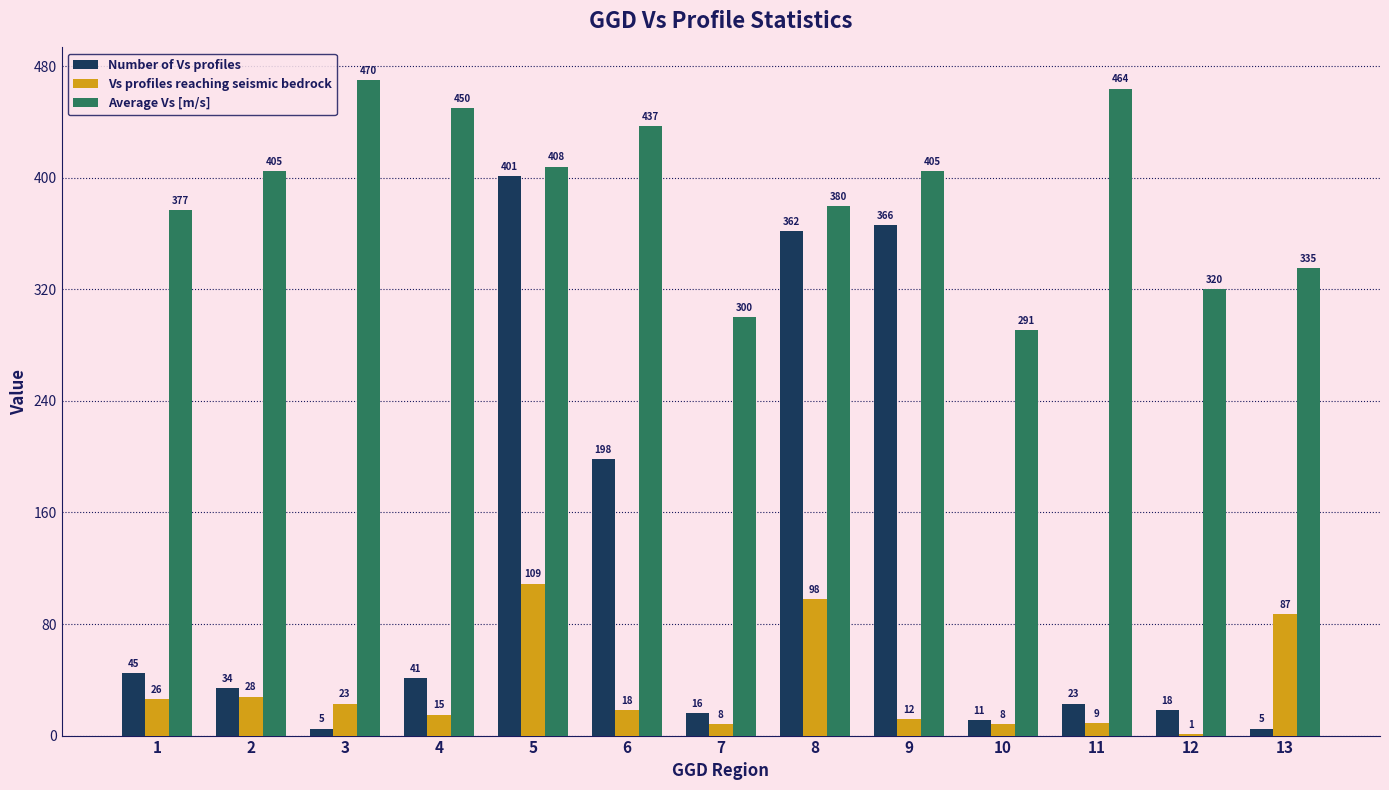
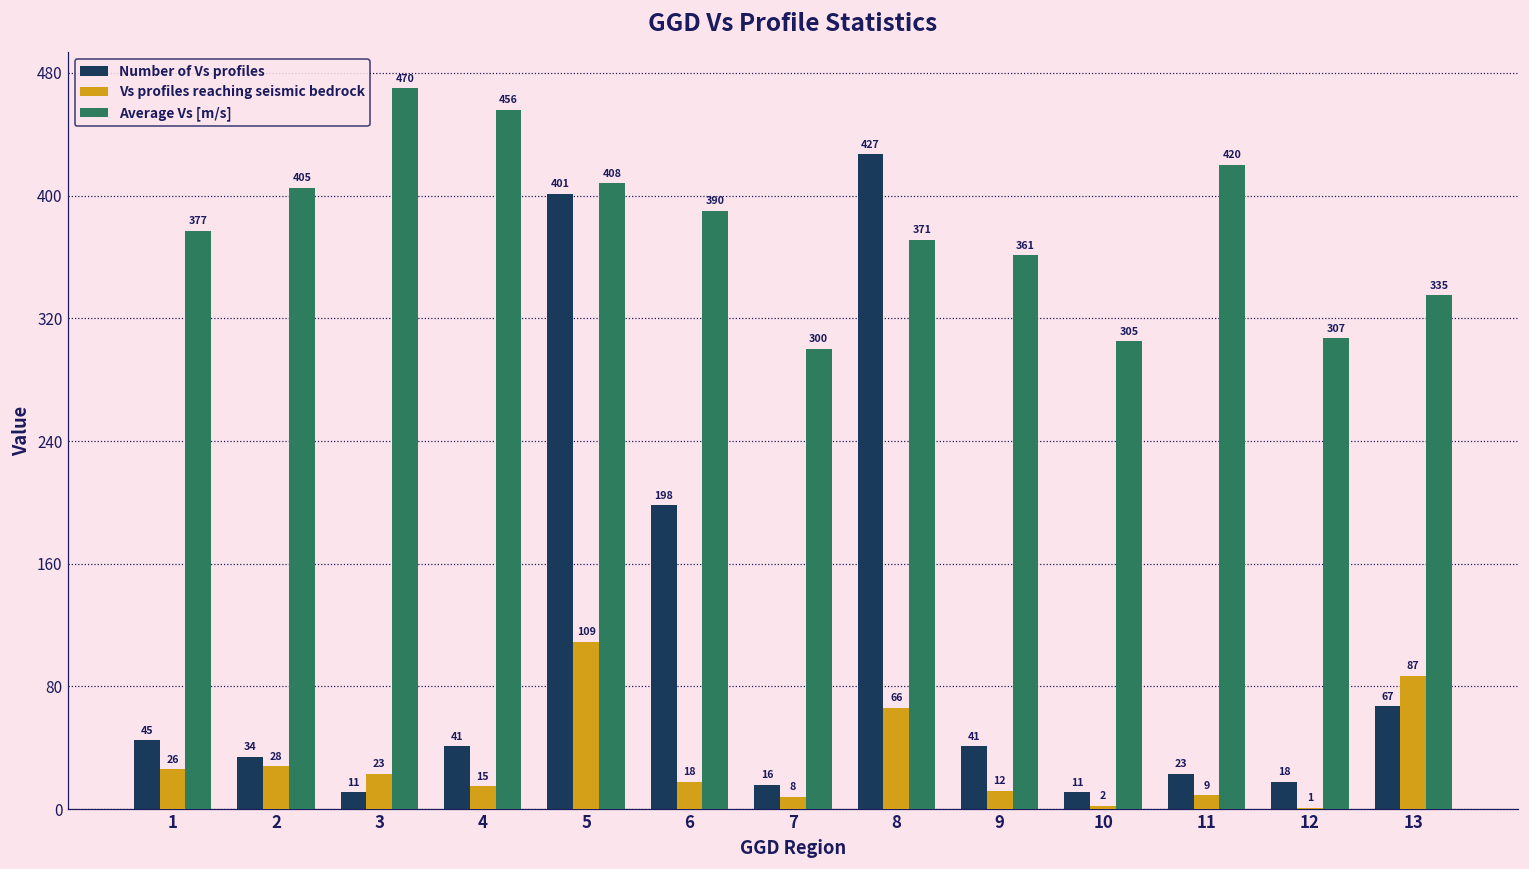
Number of Vs profiles, 3: 5 -> 11
Average Vs [m/s], 4: 450 -> 456
Average Vs [m/s], 6: 437 -> 390
Number of Vs profiles, 8: 362 -> 427
Vs profiles reaching seismic bedrock, 8: 98 -> 66
Average Vs [m/s], 8: 380 -> 371
Number of Vs profiles, 9: 366 -> 41
Average Vs [m/s], 9: 405 -> 361
Vs profiles reaching seismic bedrock, 10: 8 -> 2
Average Vs [m/s], 10: 291 -> 305
Average Vs [m/s], 11: 464 -> 420
Average Vs [m/s], 12: 320 -> 307
Number of Vs profiles, 13: 5 -> 67
